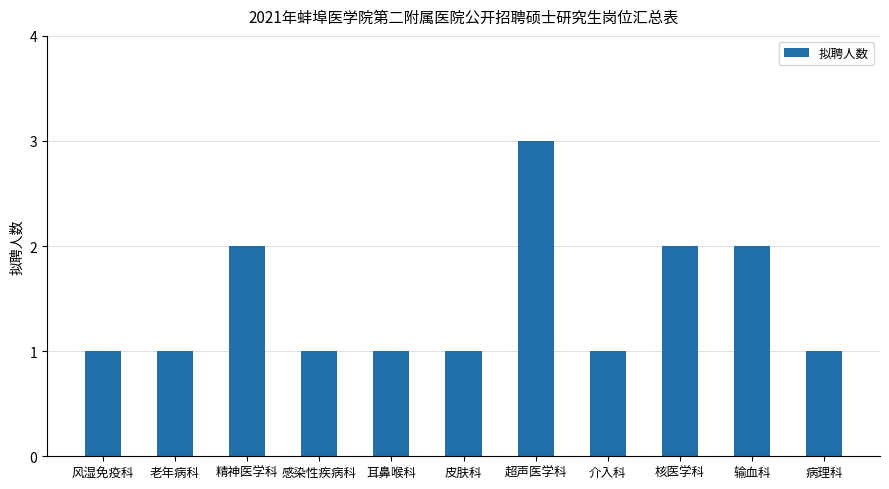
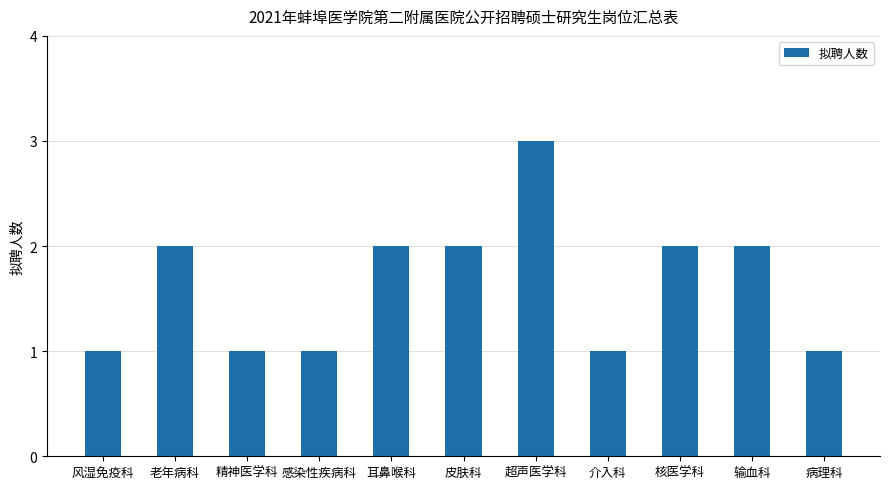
老年病科: 1 -> 2
精神医学科: 2 -> 1
耳鼻喉科: 1 -> 2
皮肤科: 1 -> 2
